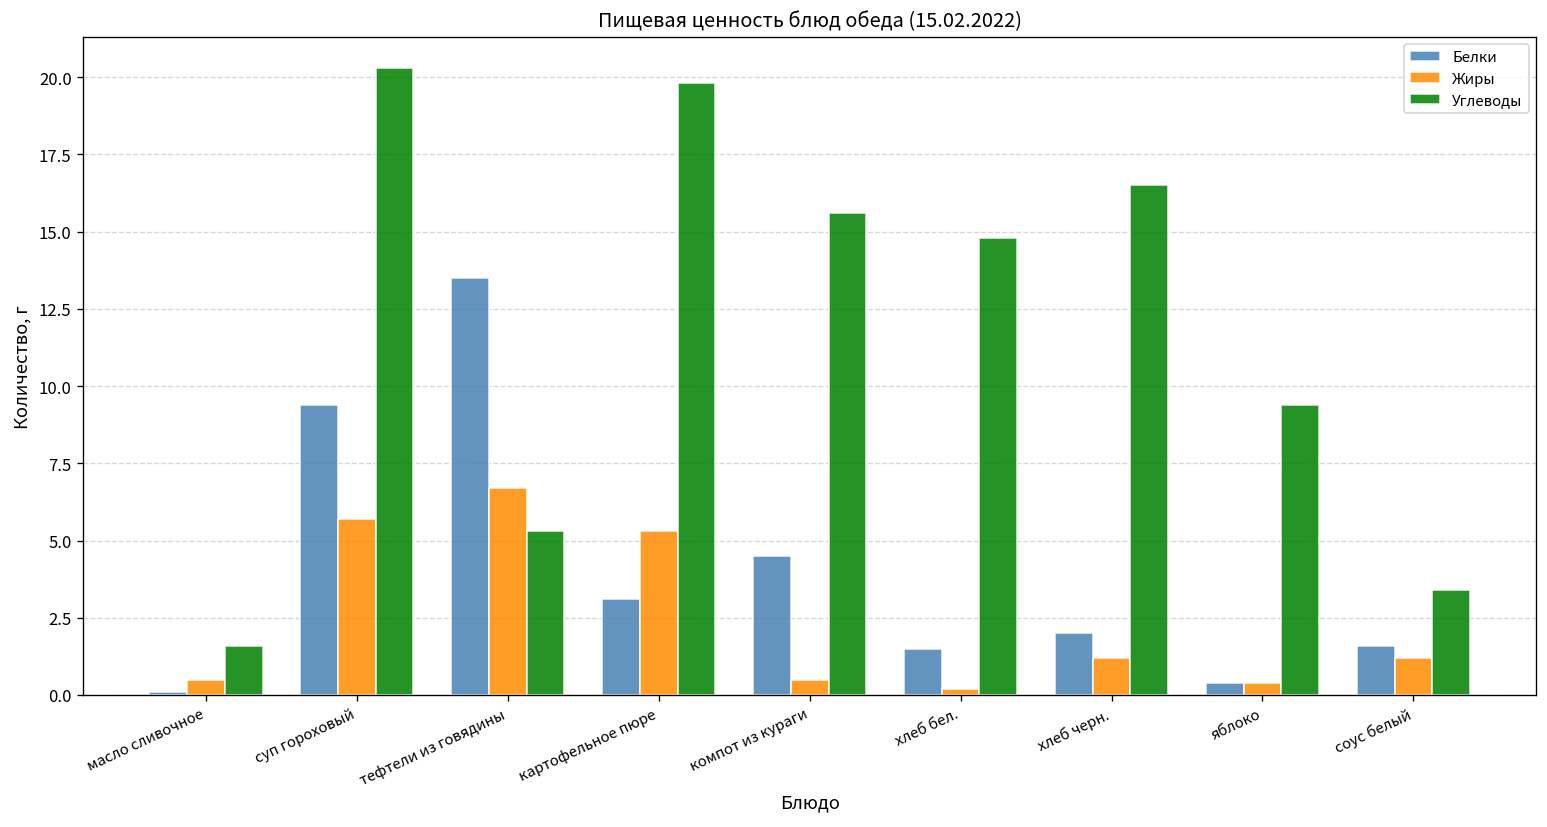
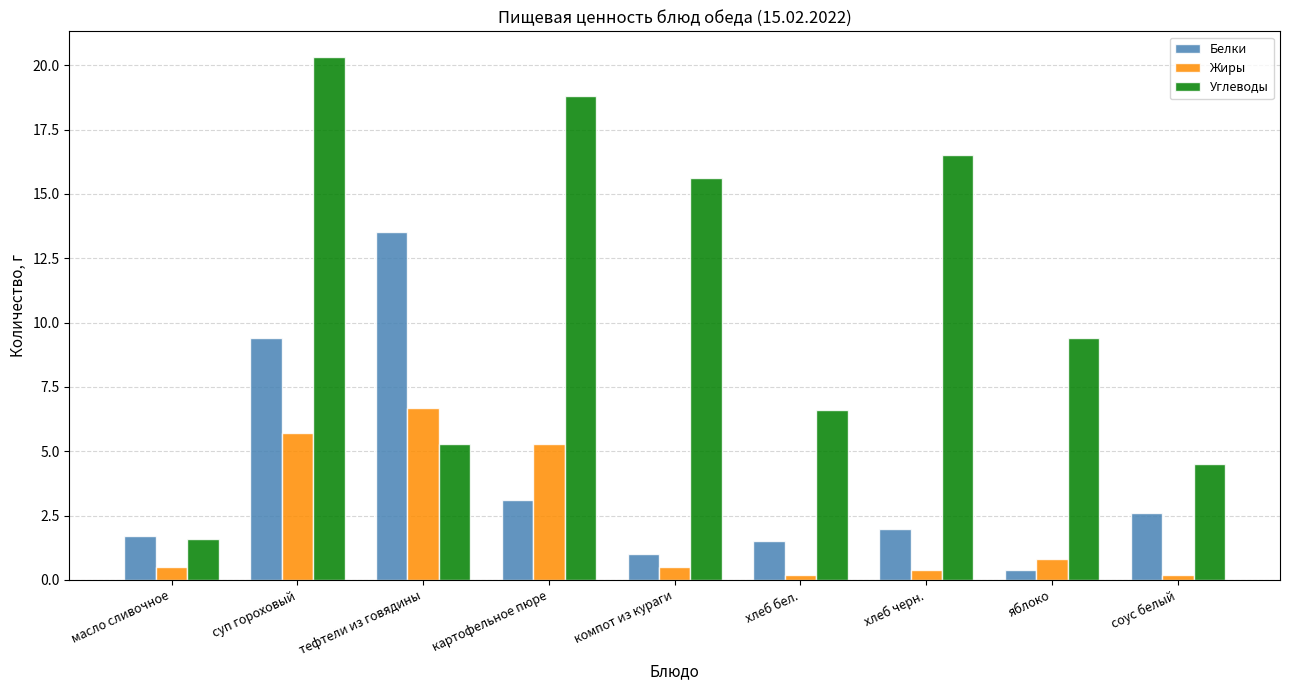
Белки, масло сливочное: 0.1 -> 1.7
Углеводы, картофельное пюре: 19.8 -> 18.8
Белки, компот из кураги: 4.5 -> 1.0
Углеводы, хлеб бел.: 14.8 -> 6.6
Жиры, хлеб черн.: 1.2 -> 0.4
Жиры, яблоко: 0.4 -> 0.8
Белки, соус белый: 1.6 -> 2.6
Жиры, соус белый: 1.2 -> 0.2
Углеводы, соус белый: 3.4 -> 4.5
